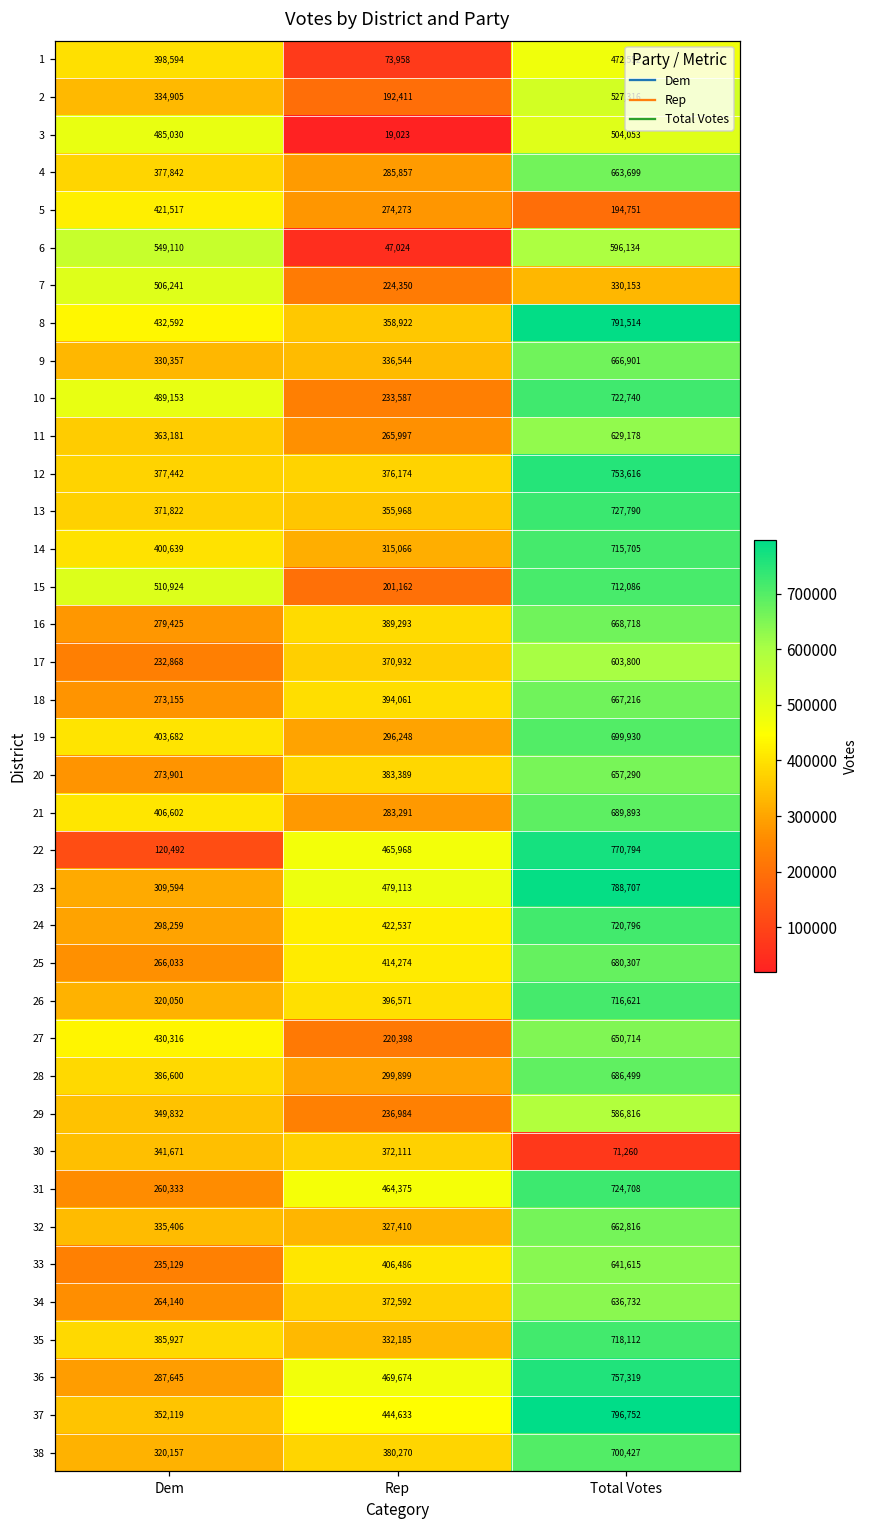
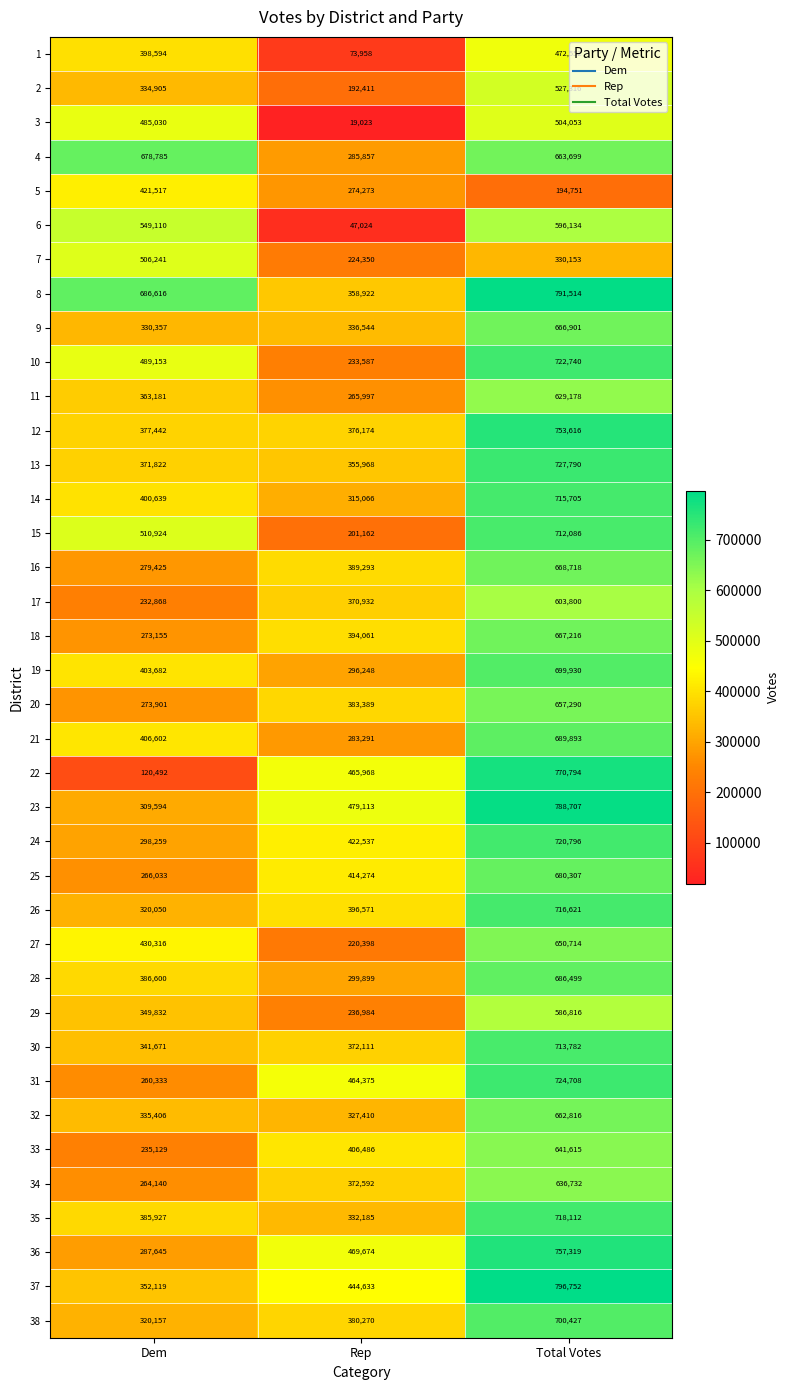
4, Dem: 377,842 -> 678,785
8, Dem: 432,592 -> 686,616
30, Total Votes: 71,260 -> 713,782
